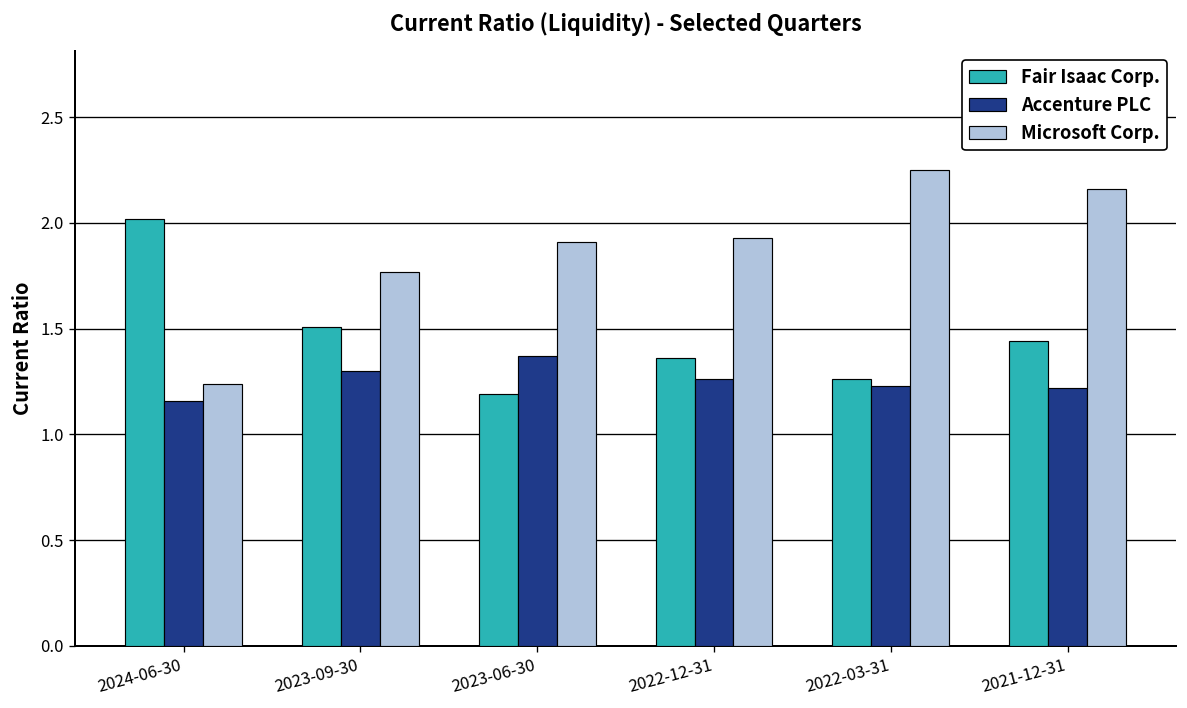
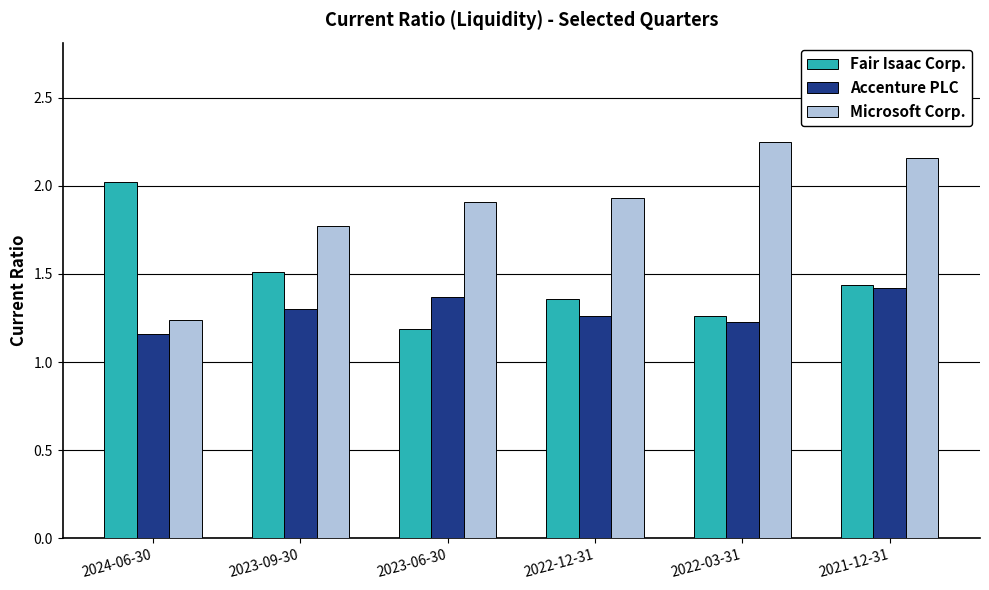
Accenture PLC, 2021-12-31: 1.22 -> 1.42
